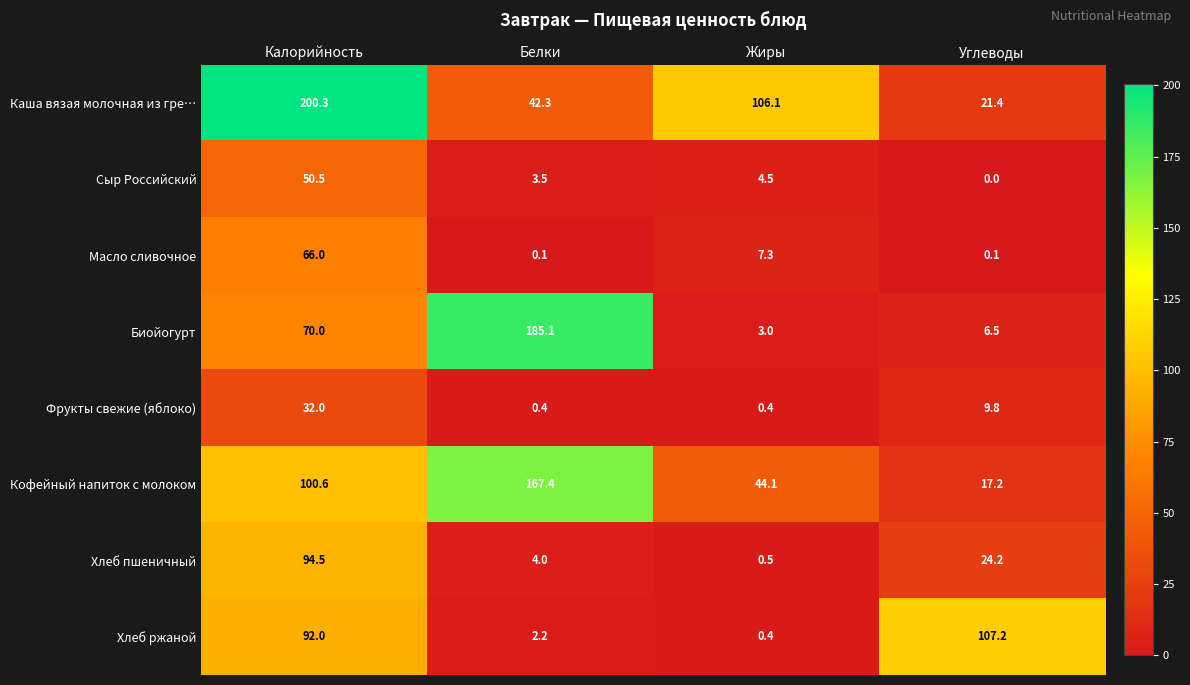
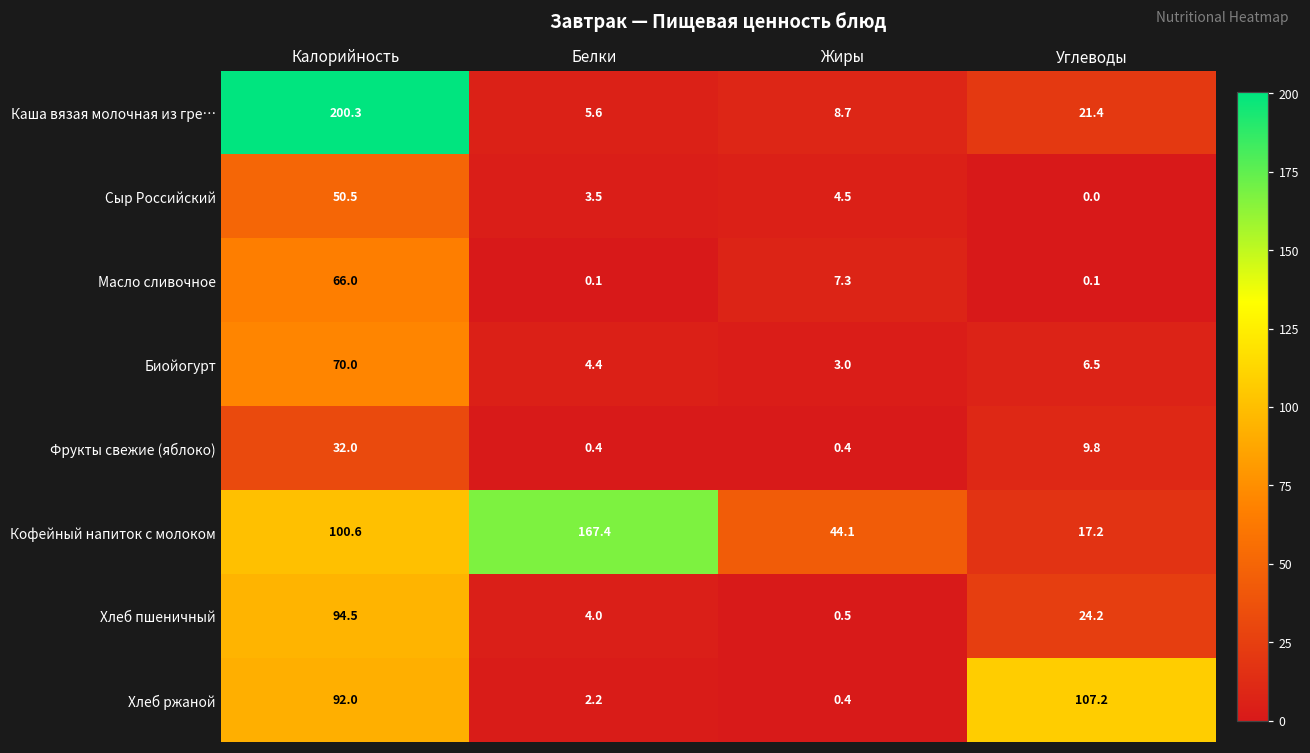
Каша вязая молочная из гре…, Белки: 42.3 -> 5.6
Каша вязая молочная из гре…, Жиры: 106.1 -> 8.7
Биойогурт, Белки: 185.1 -> 4.4
